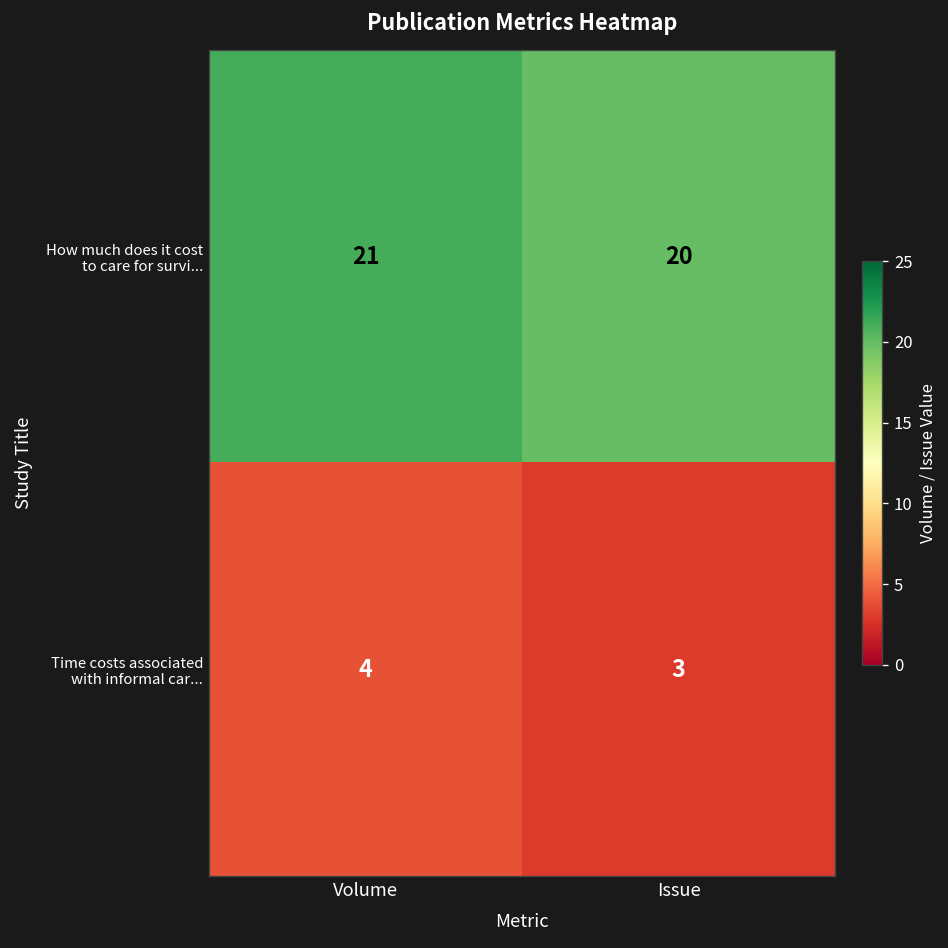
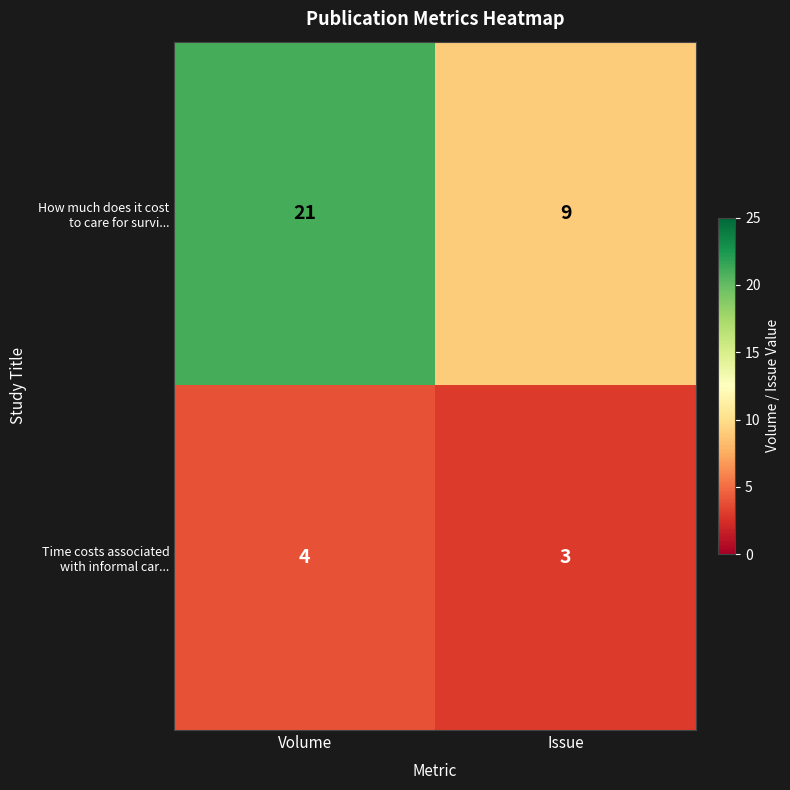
How much does it cost to care for survi..., Issue: 20 -> 9
